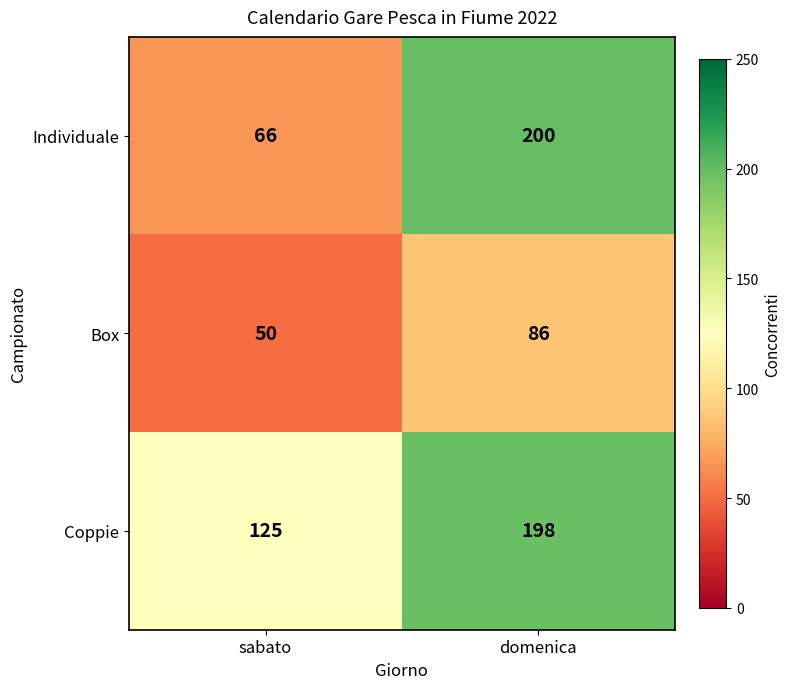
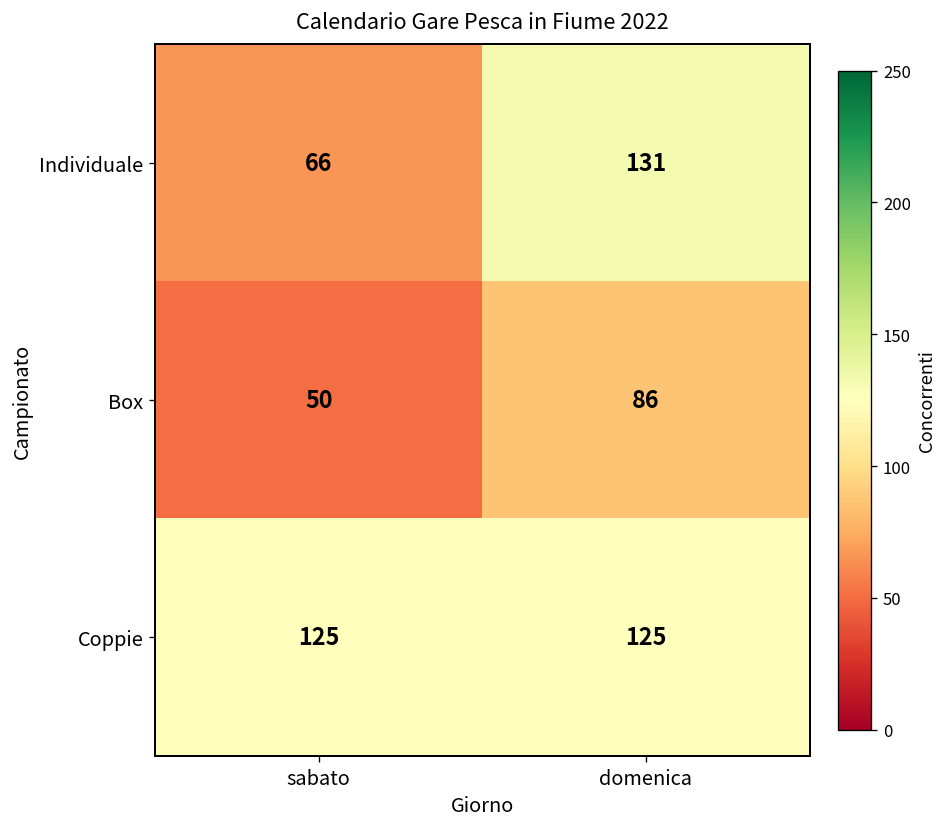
Individuale, domenica: 200 -> 131
Coppie, domenica: 198 -> 125
